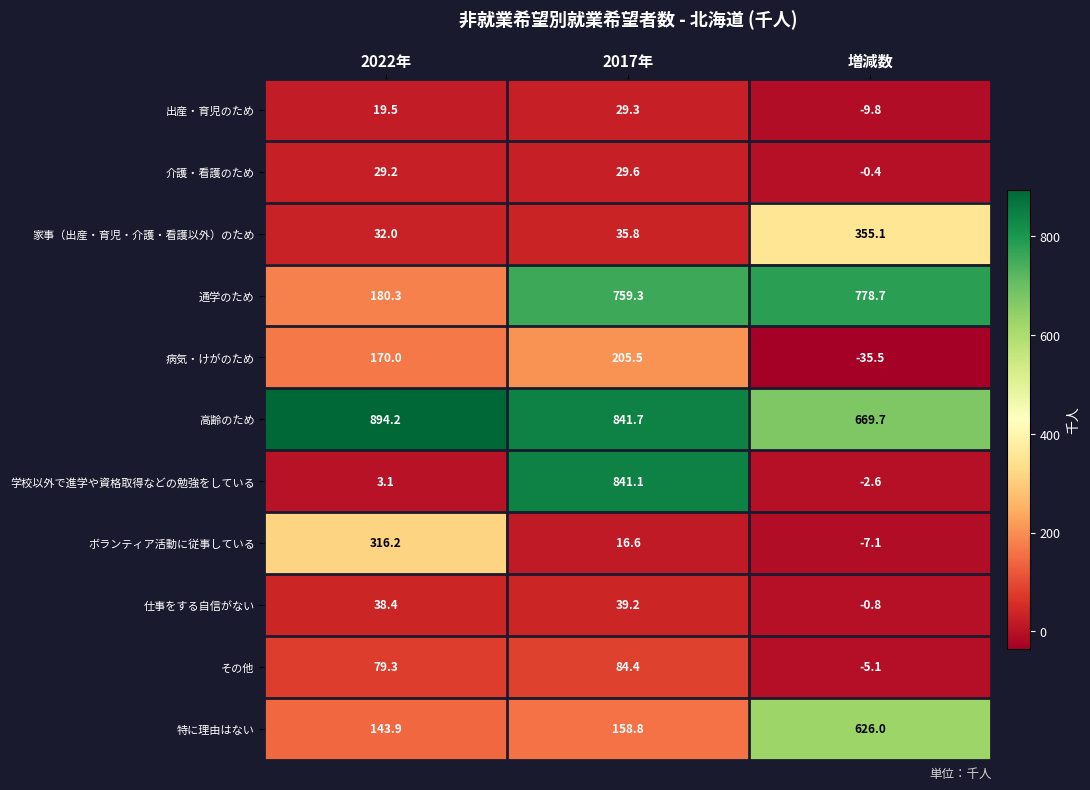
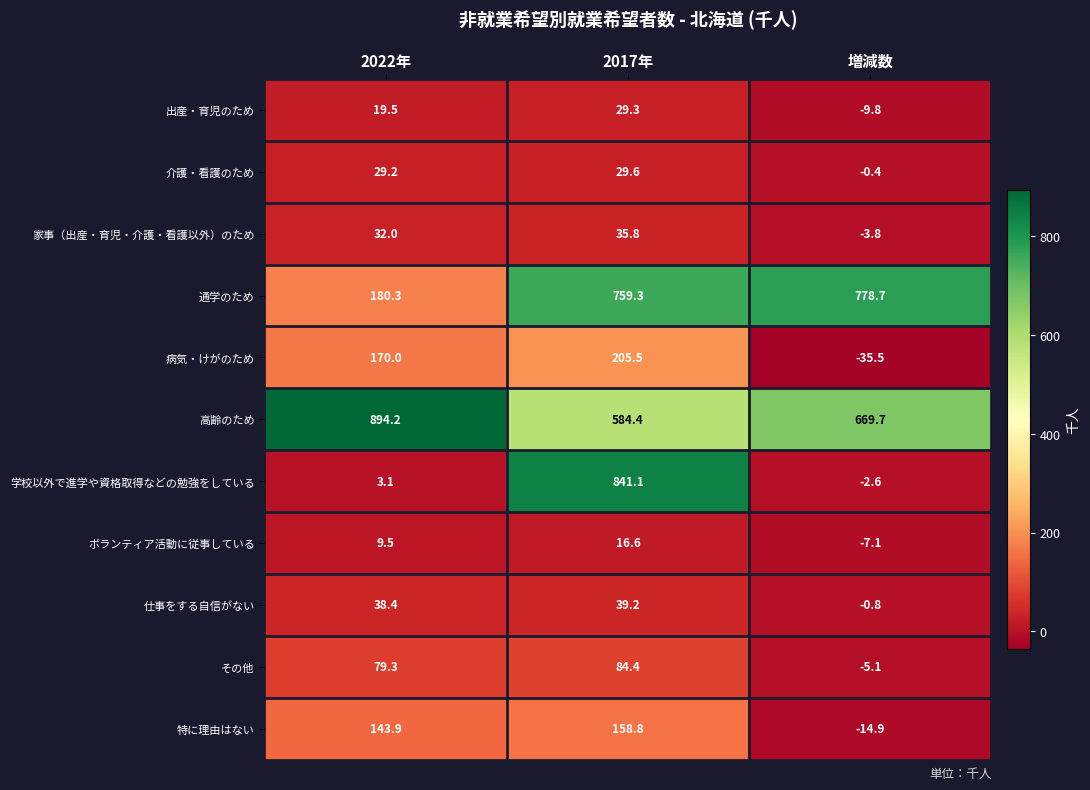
家事（出産・育児・介護・看護以外）のため, 増減数: 355.1 -> -3.8
高齢のため, 2017年: 841.7 -> 584.4
ボランティア活動に従事している, 2022年: 316.2 -> 9.5
特に理由はない, 増減数: 626.0 -> -14.9
